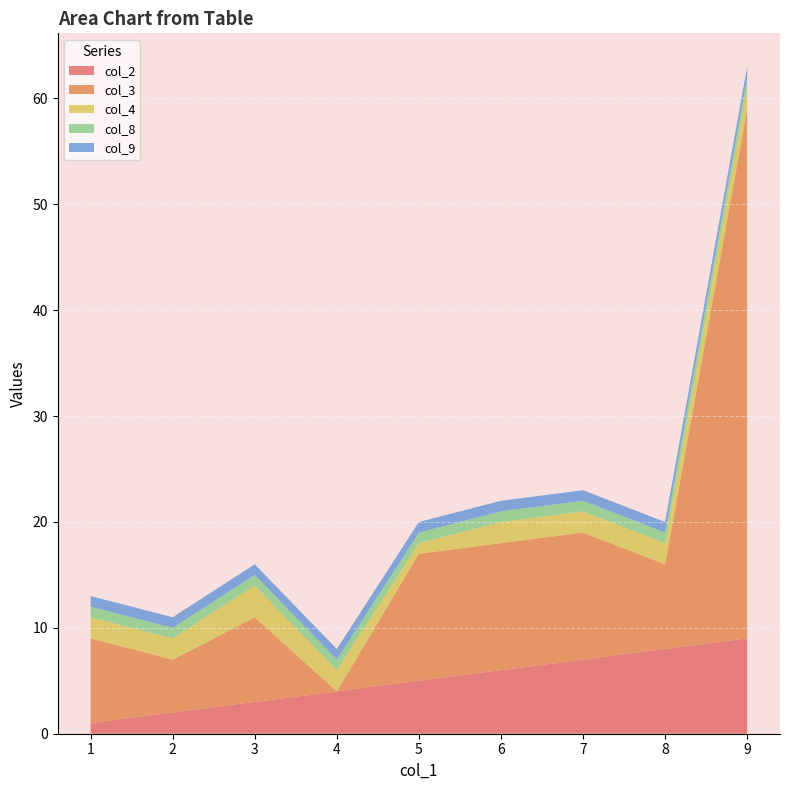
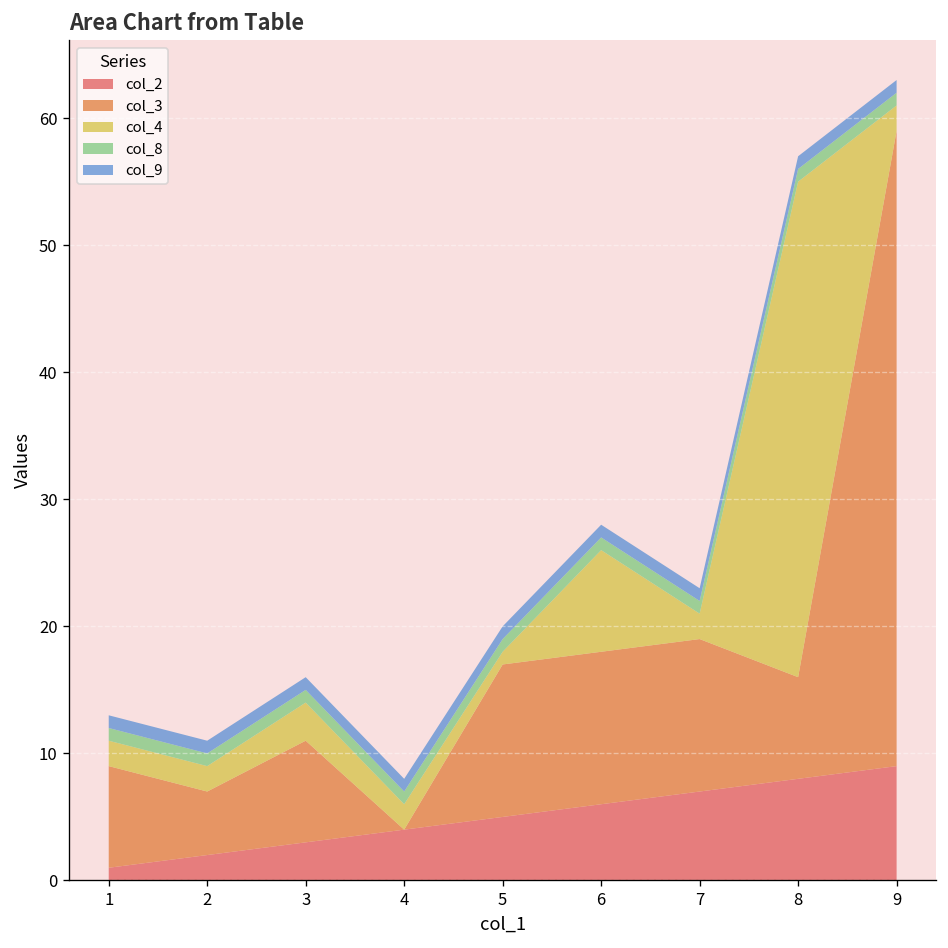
col_4, 6: 2 -> 8
col_4, 8: 2 -> 39
